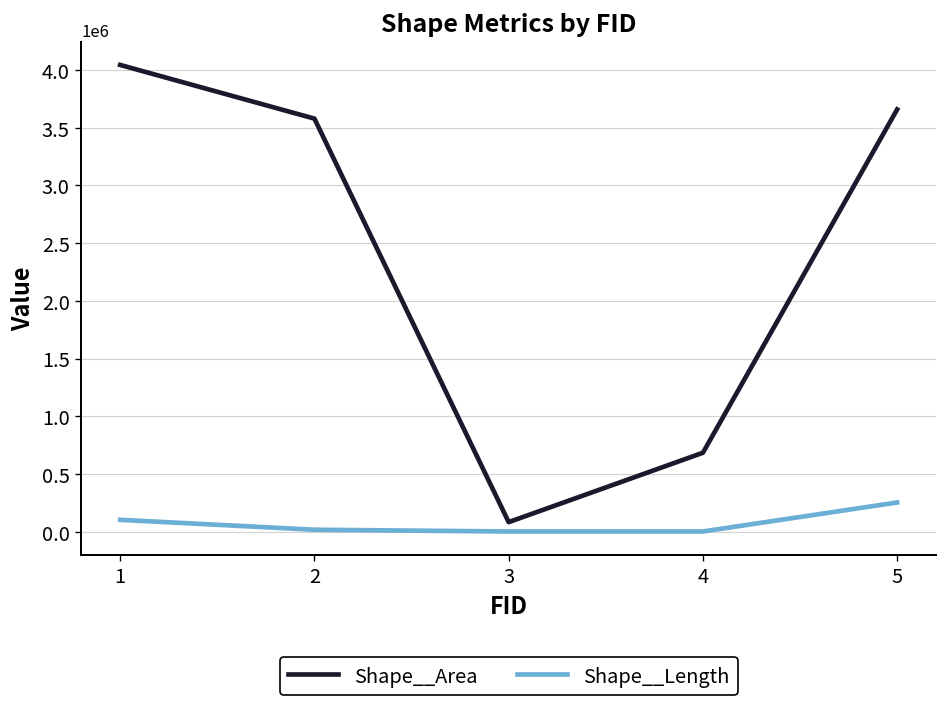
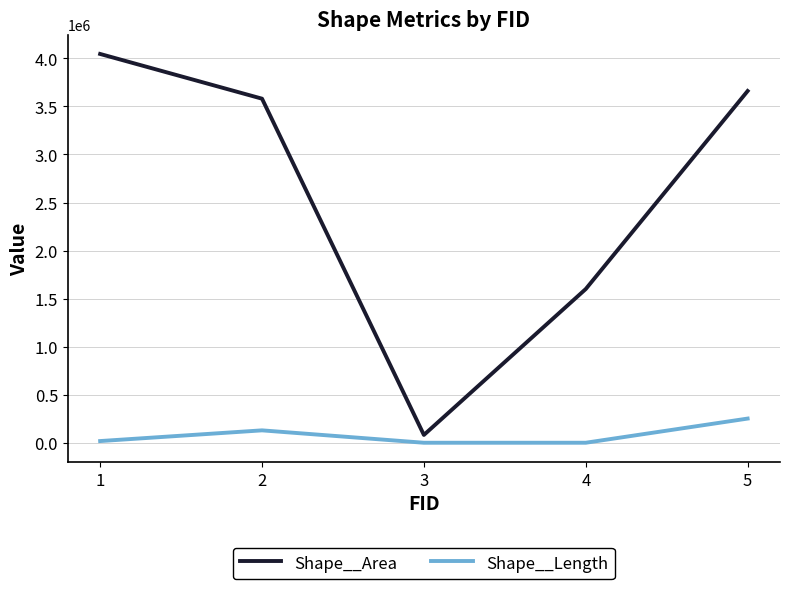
Shape__Length, 1: 100000 -> 0
Shape__Length, 2: 0 -> 100000
Shape__Area, 4: 700000 -> 1600000
